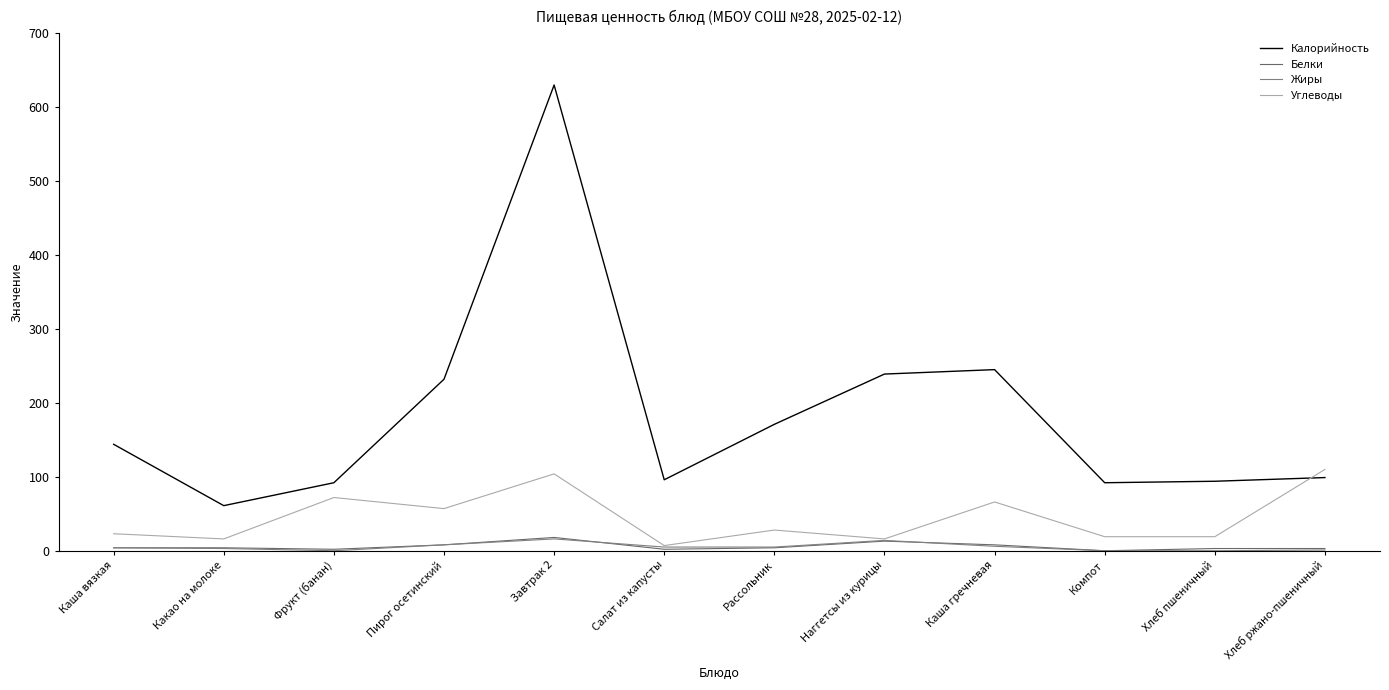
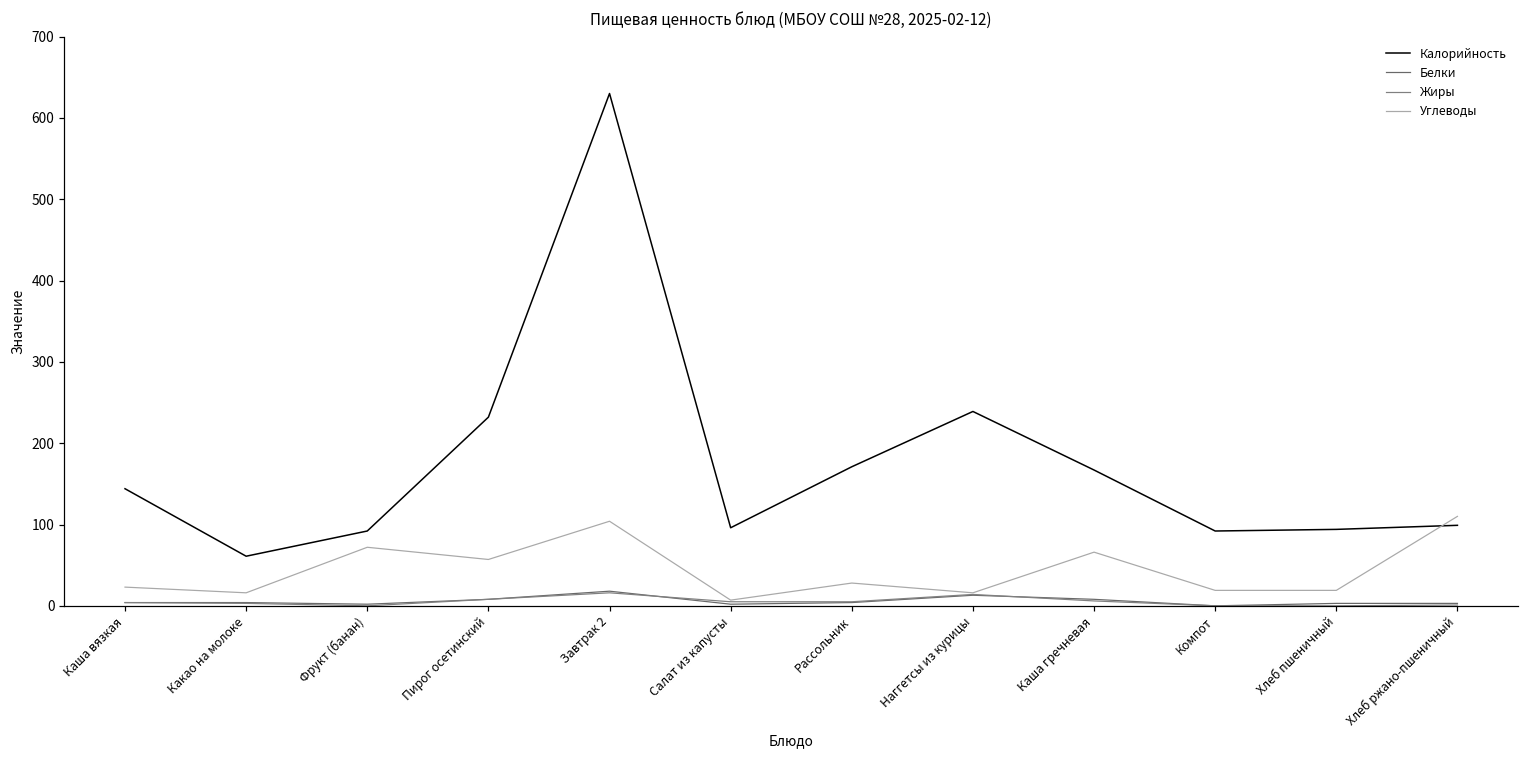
Калорийность, Каша гречневая: 250 -> 170
